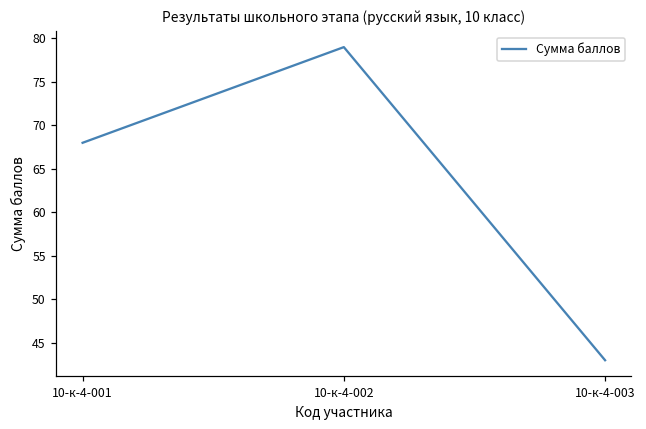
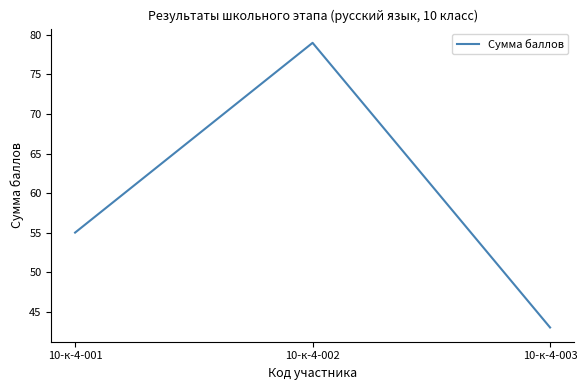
10-к-4-001: 68 -> 55
